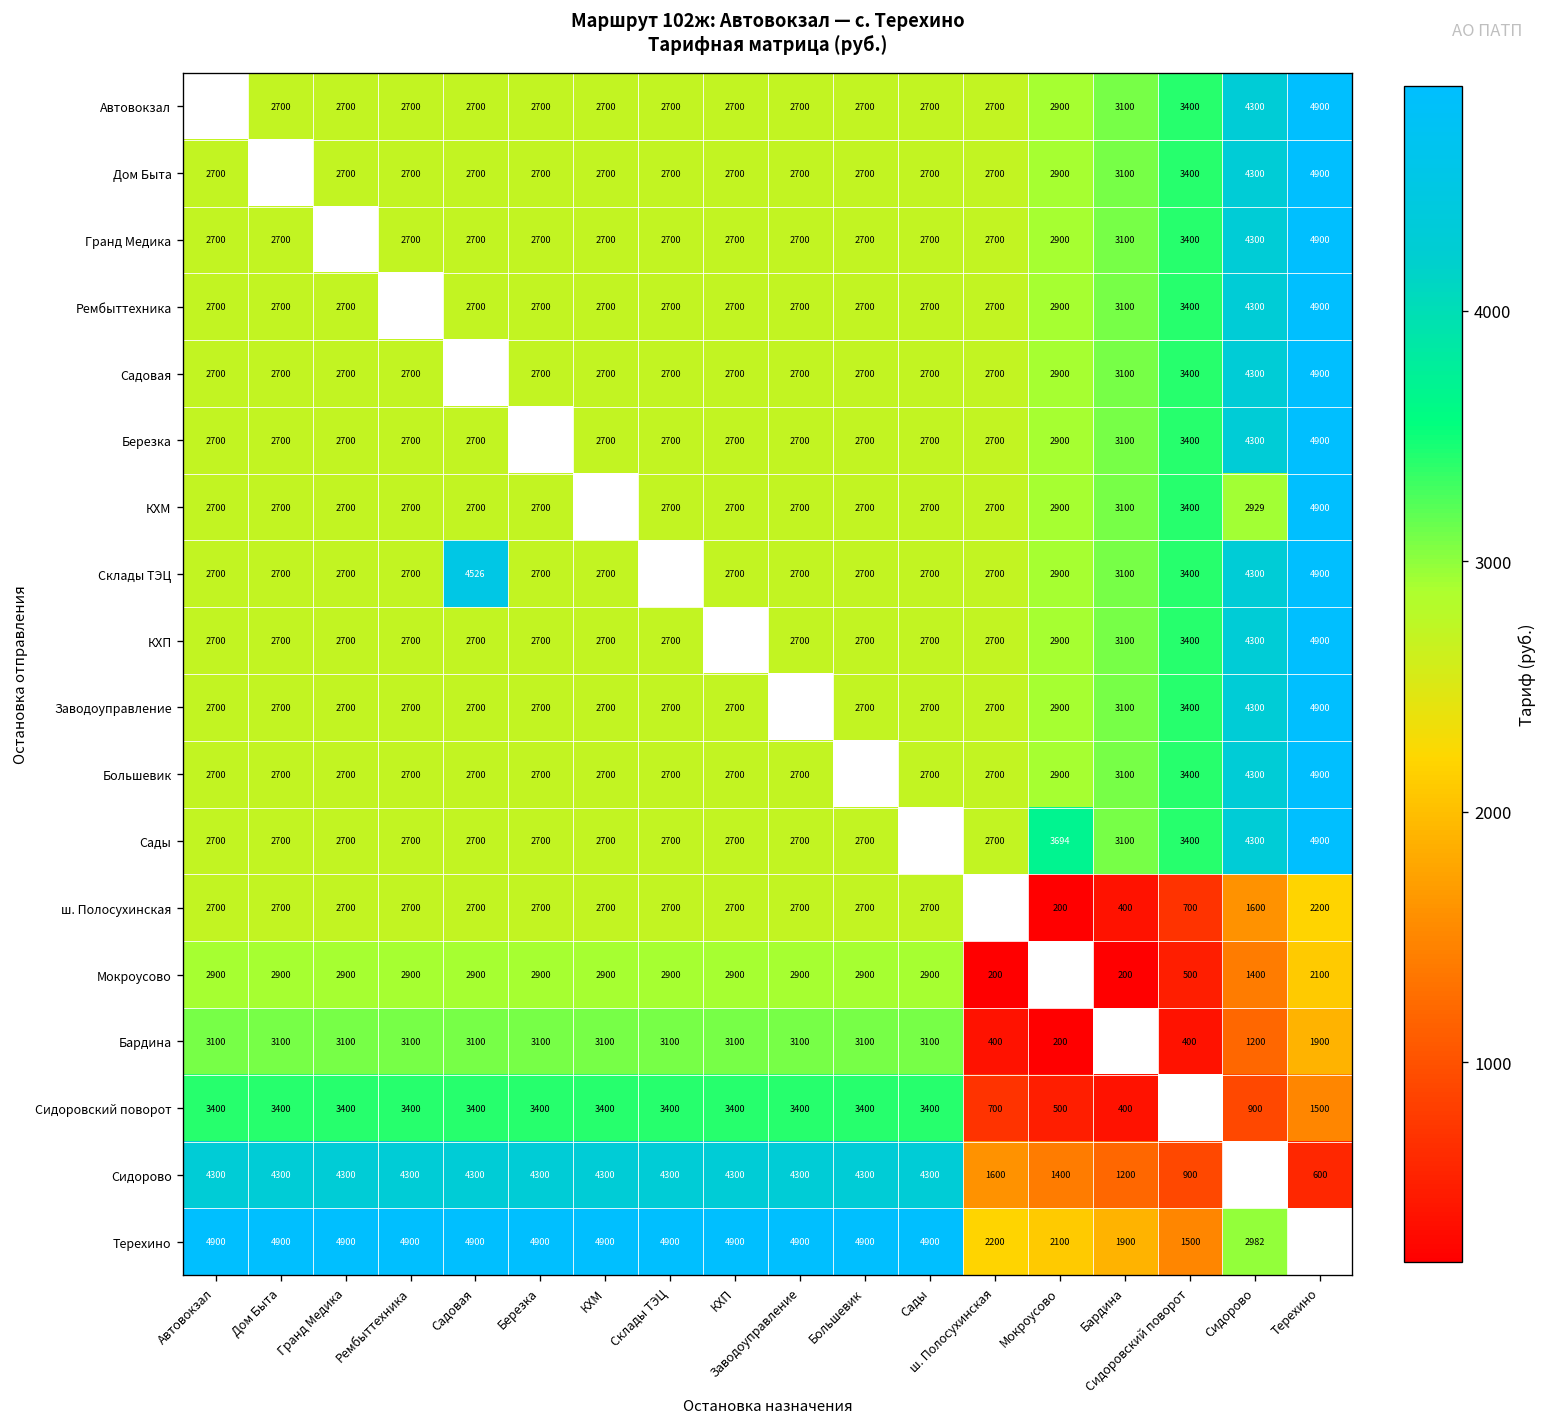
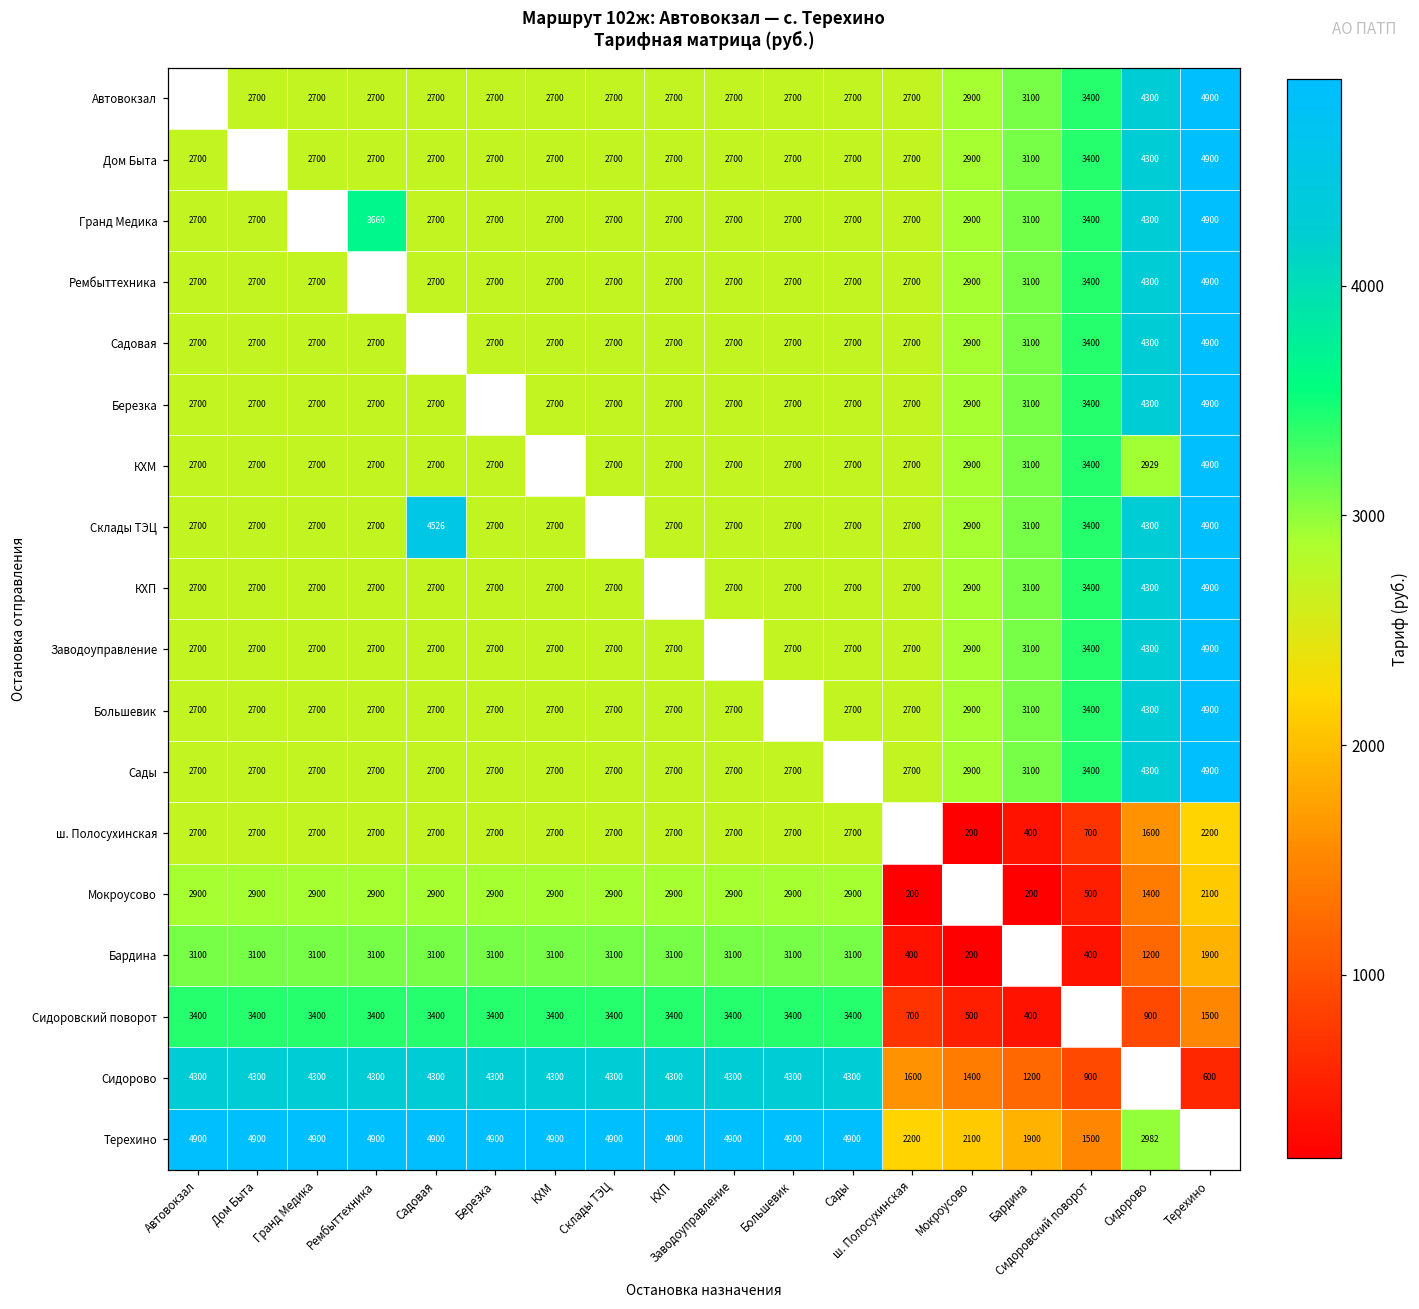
Гранд Медика, Рембыттехника: 2700 -> 3660
Сады, Мокроусово: 3694 -> 2900
